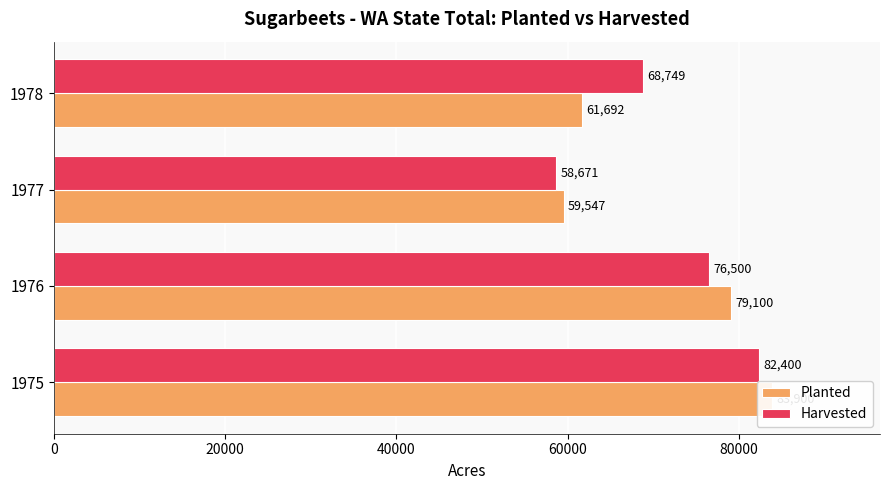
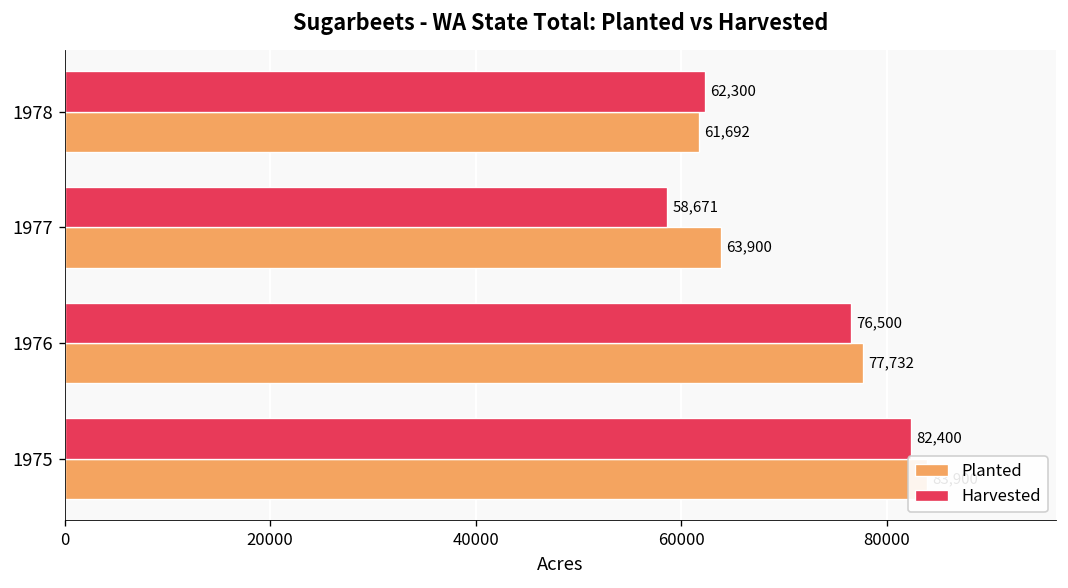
Harvested, 1978: 68,749 -> 62,300
Planted, 1977: 59,547 -> 63,900
Planted, 1976: 79,100 -> 77,732
